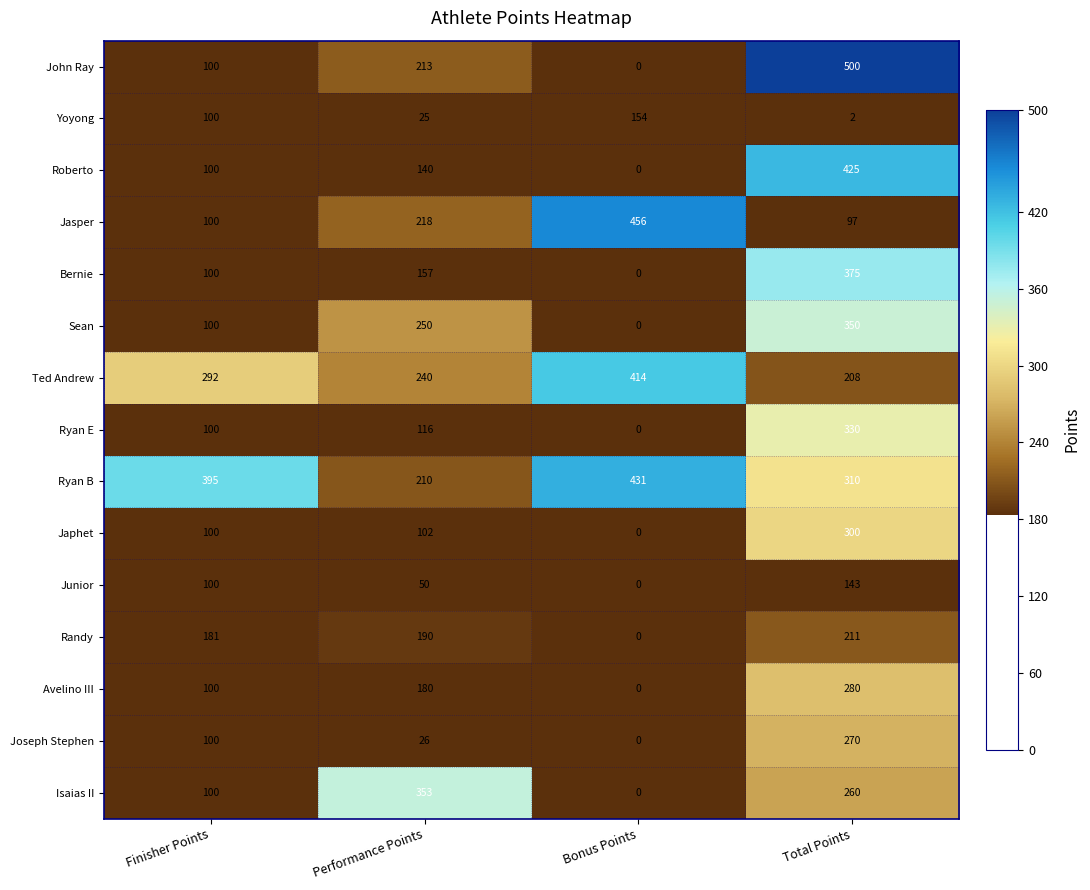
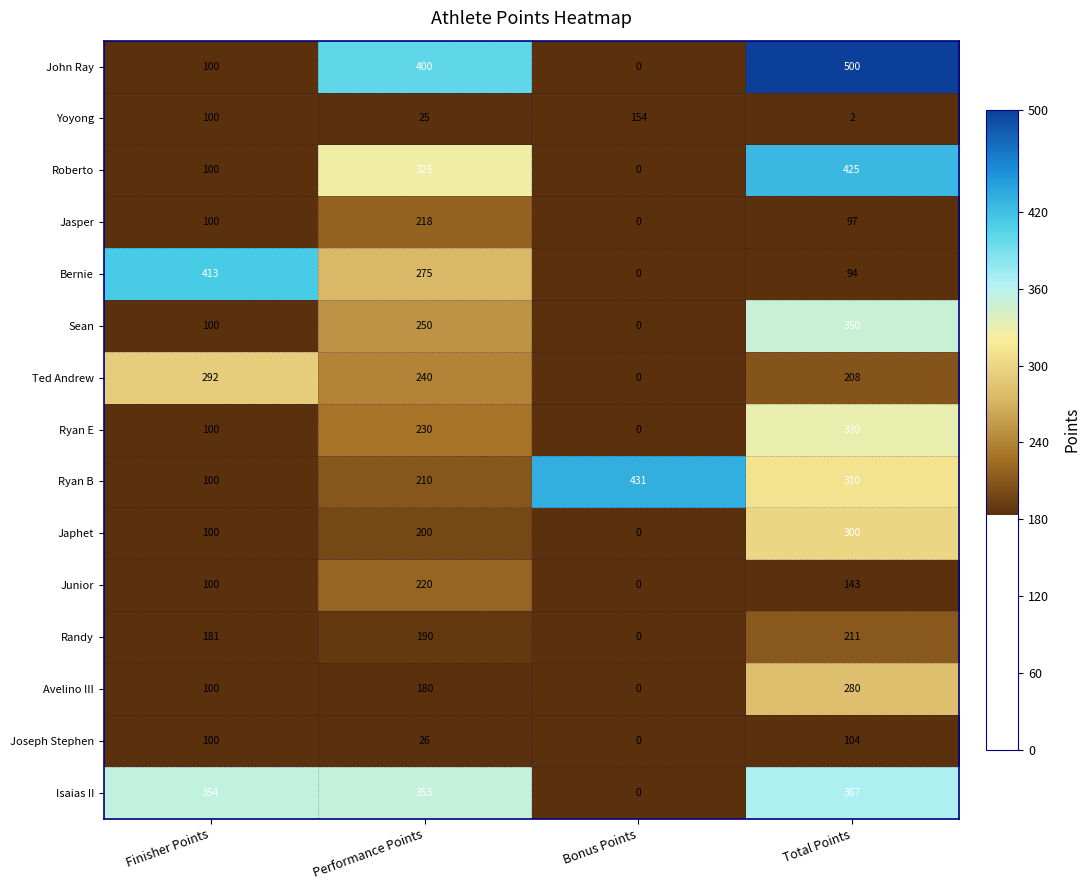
John Ray, Performance Points: 213 -> 400
Roberto, Performance Points: 140 -> 325
Jasper, Bonus Points: 456 -> 0
Bernie, Finisher Points: 100 -> 413
Bernie, Performance Points: 157 -> 275
Bernie, Total Points: 375 -> 94
Ted Andrew, Bonus Points: 414 -> 0
Ryan E, Performance Points: 116 -> 230
Ryan B, Finisher Points: 395 -> 100
Japhet, Performance Points: 102 -> 200
Junior, Performance Points: 50 -> 220
Joseph Stephen, Total Points: 270 -> 104
Isaias II, Finisher Points: 100 -> 354
Isaias II, Total Points: 260 -> 367
